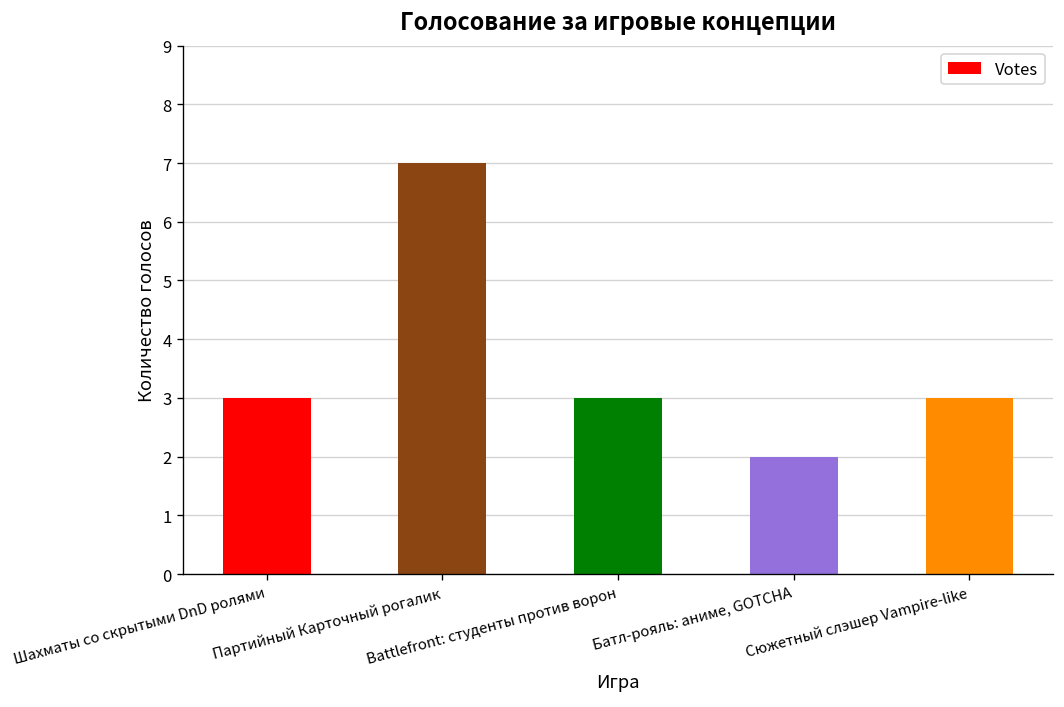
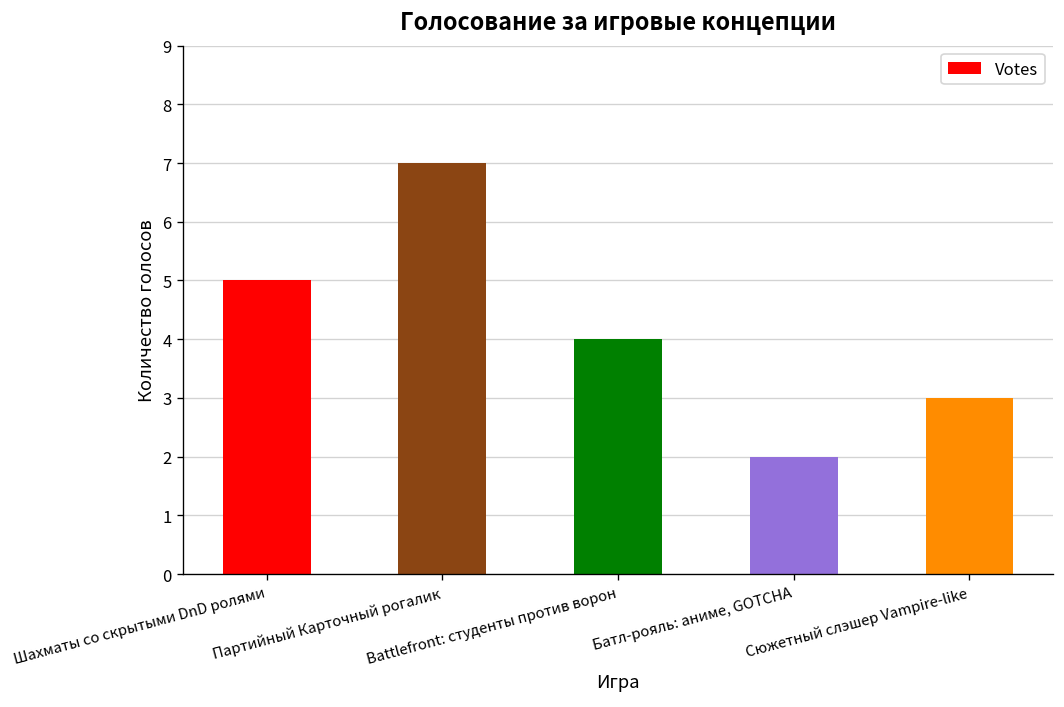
Шахматы со скрытыми DnD ролями: 3 -> 5
Battlefront: студенты против ворон: 3 -> 4
